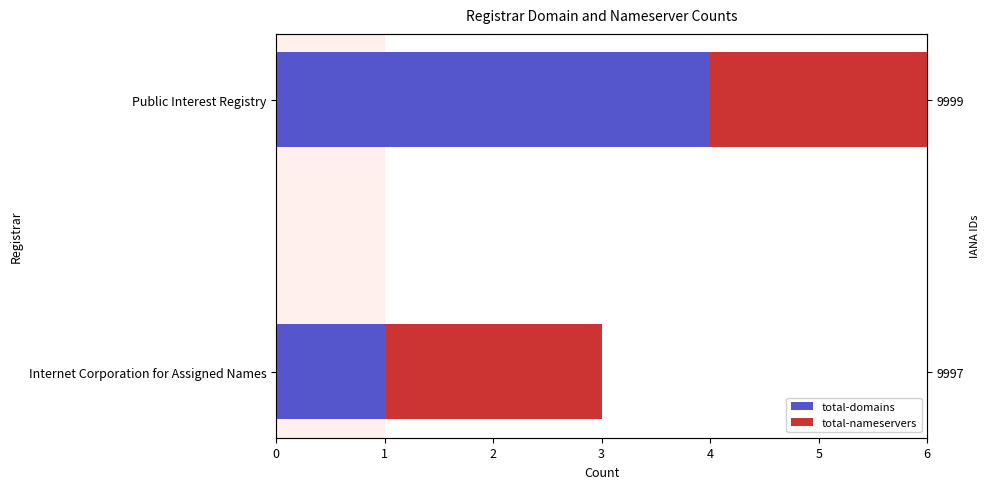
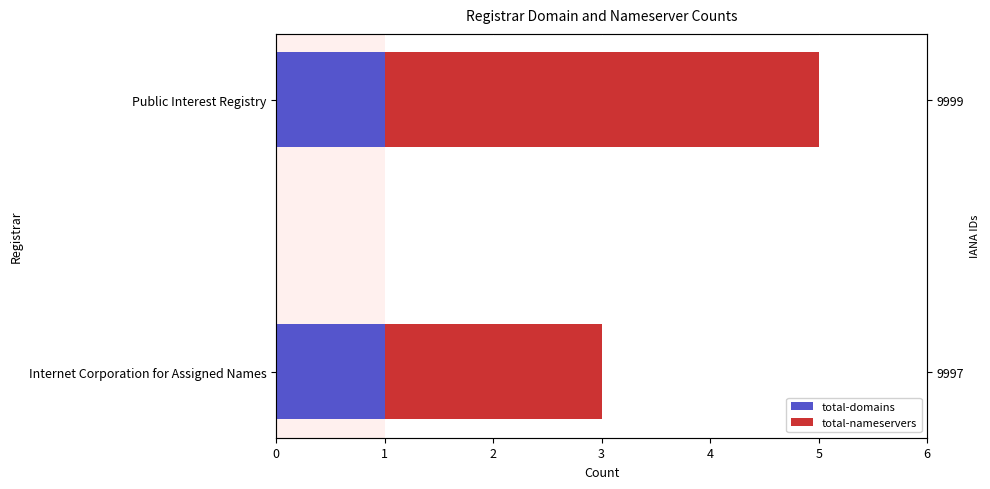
total-domains, Public Interest Registry: 4 -> 1
